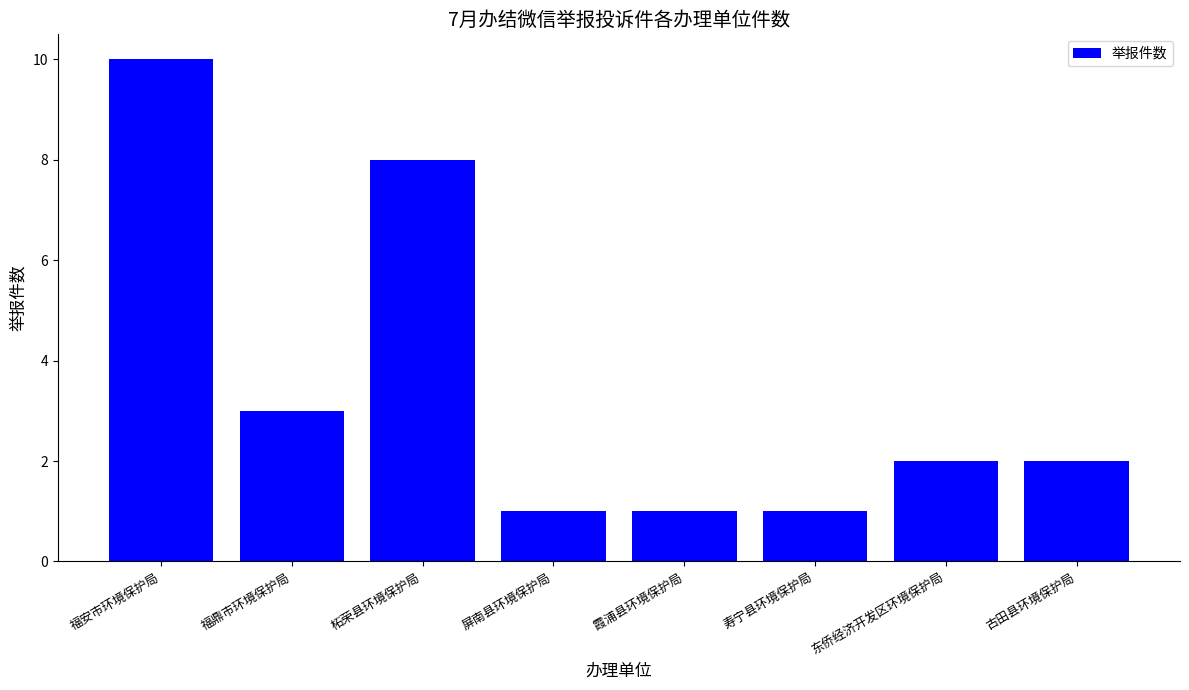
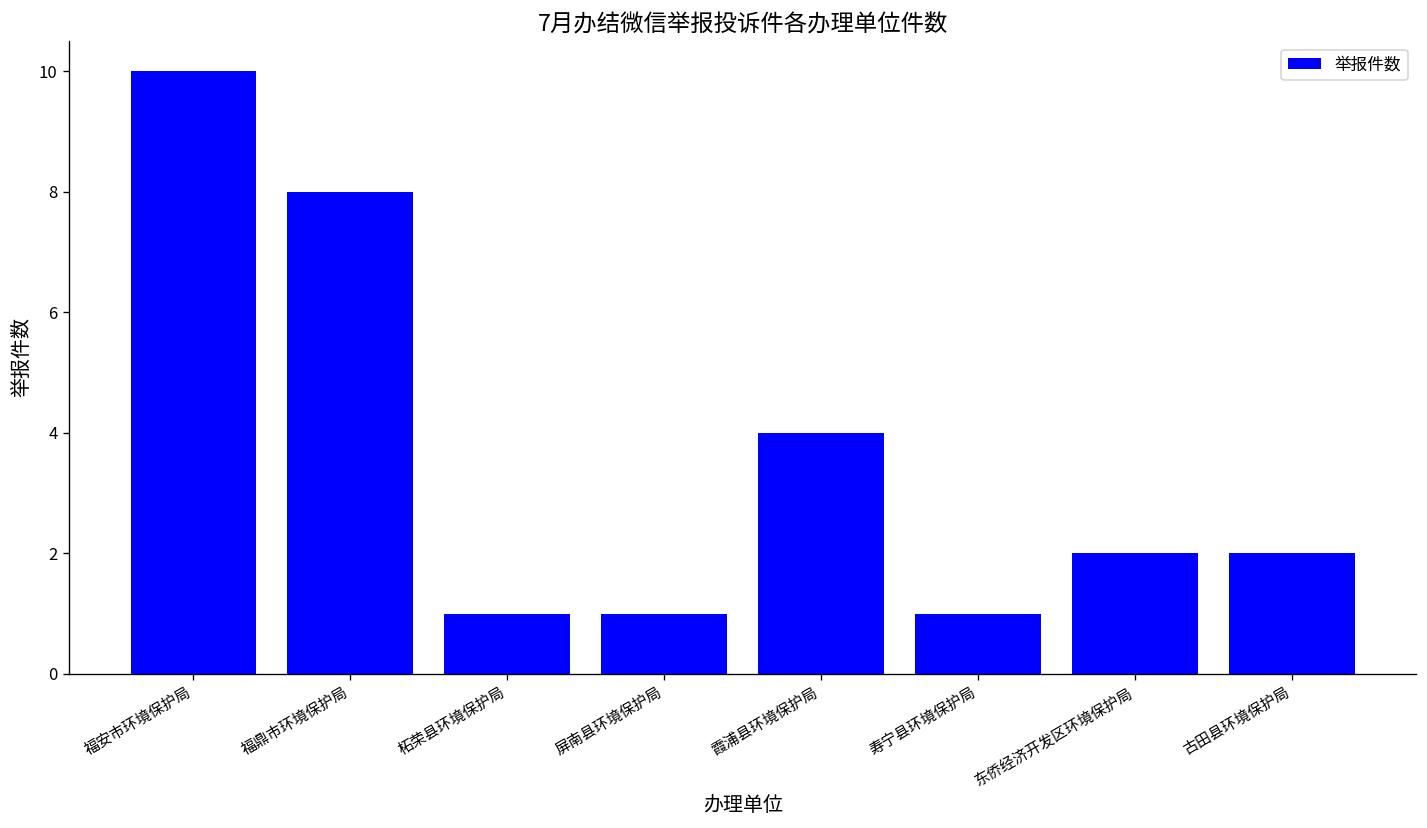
福鼎市环境保护局: 3 -> 8
柘荣县环境保护局: 8 -> 1
霞浦县环境保护局: 1 -> 4
